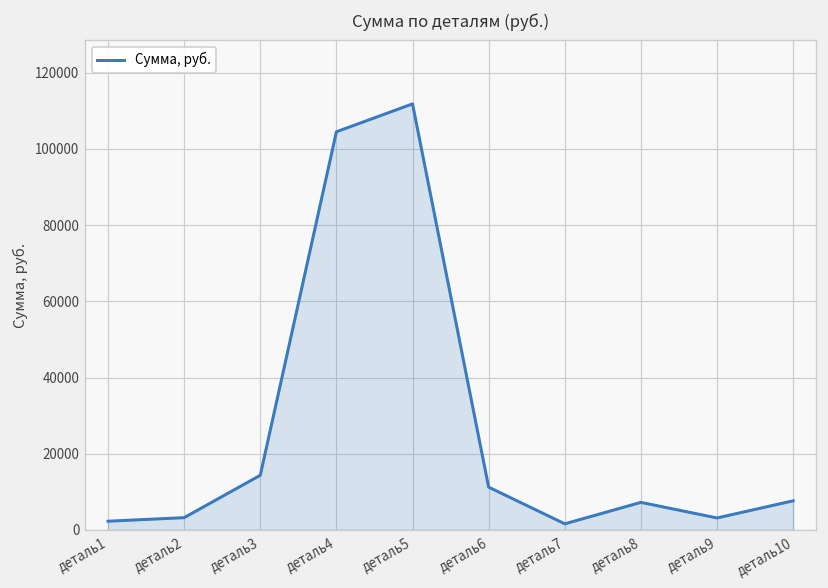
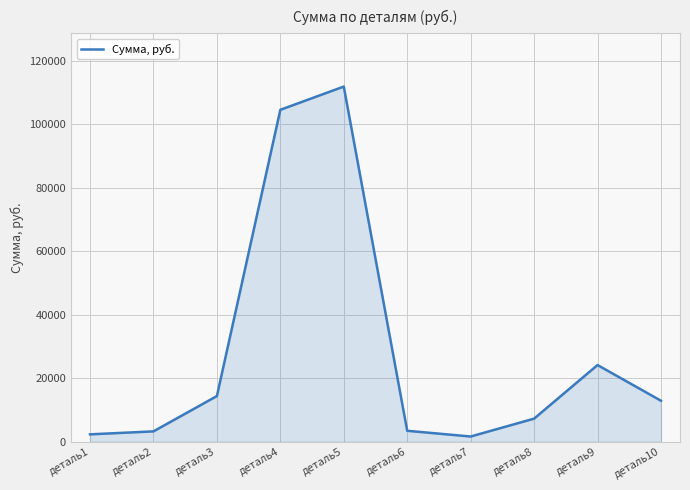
деталь6: 11000 -> 3000
деталь9: 3000 -> 24000
деталь10: 8000 -> 13000
